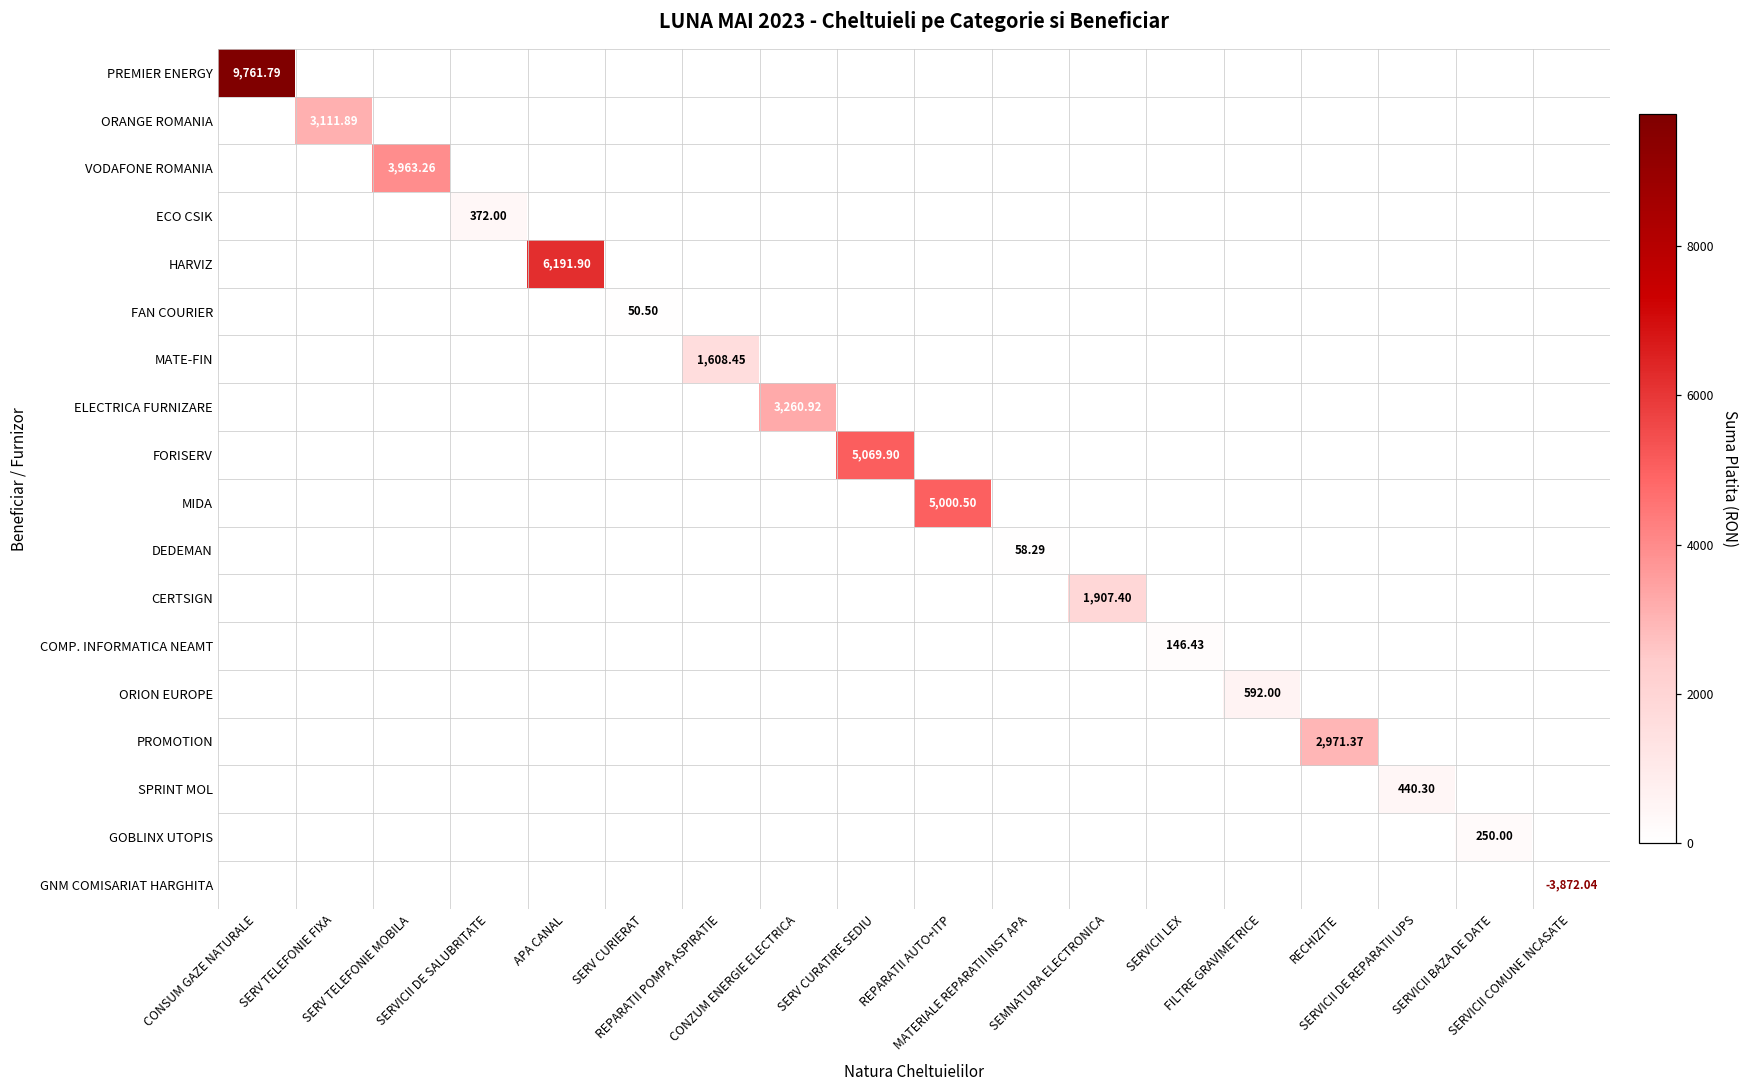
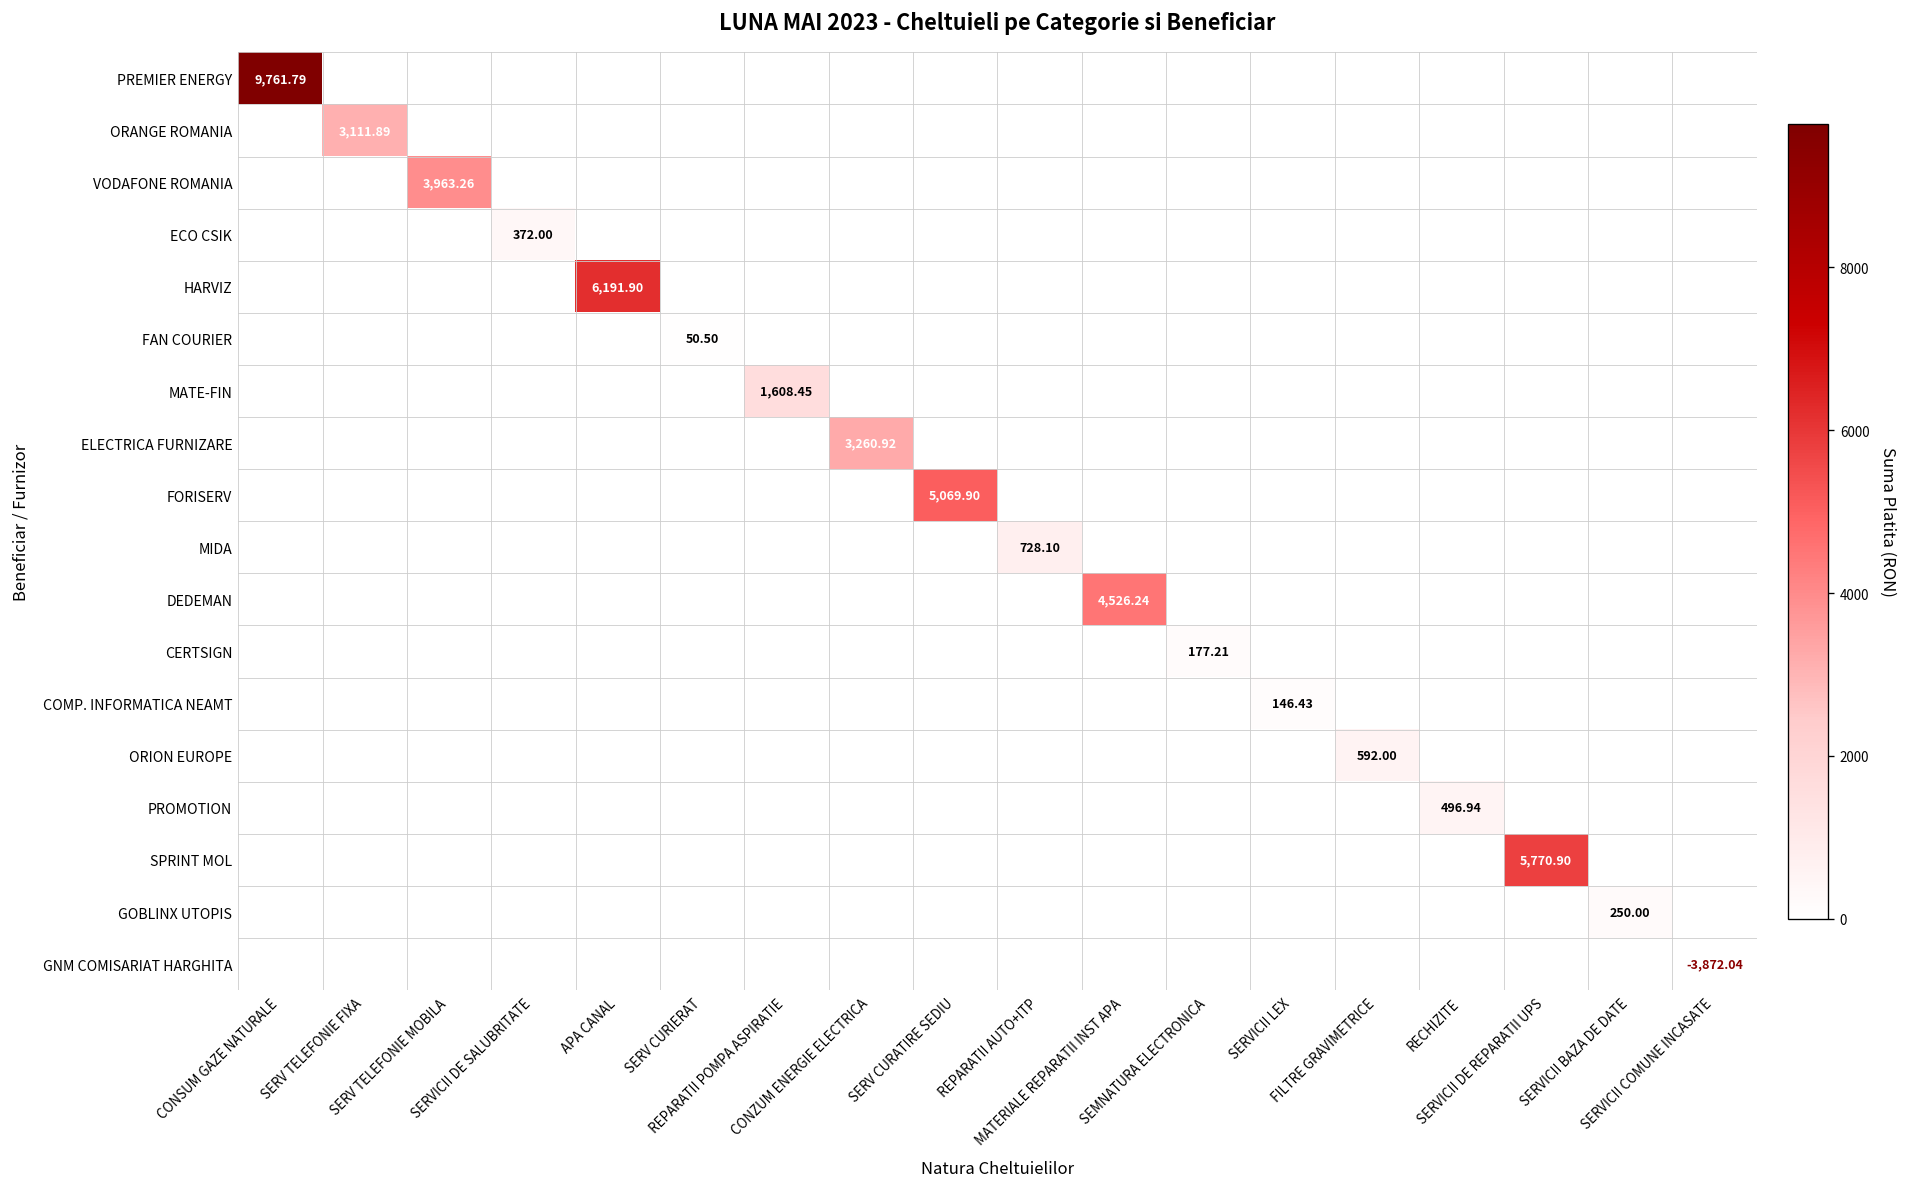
MIDA, REPARATII AUTO+ITP: 5,000.50 -> 728.10
DEDEMAN, MATERIALE REPARATII INST APA: 58.29 -> 4,526.24
CERTSIGN, SEMNATURA ELECTRONICA: 1,907.40 -> 177.21
PROMOTION, RECHIZITE: 2,971.37 -> 496.94
SPRINT MOL, SERVICII DE REPARATII UPS: 440.30 -> 5,770.90
